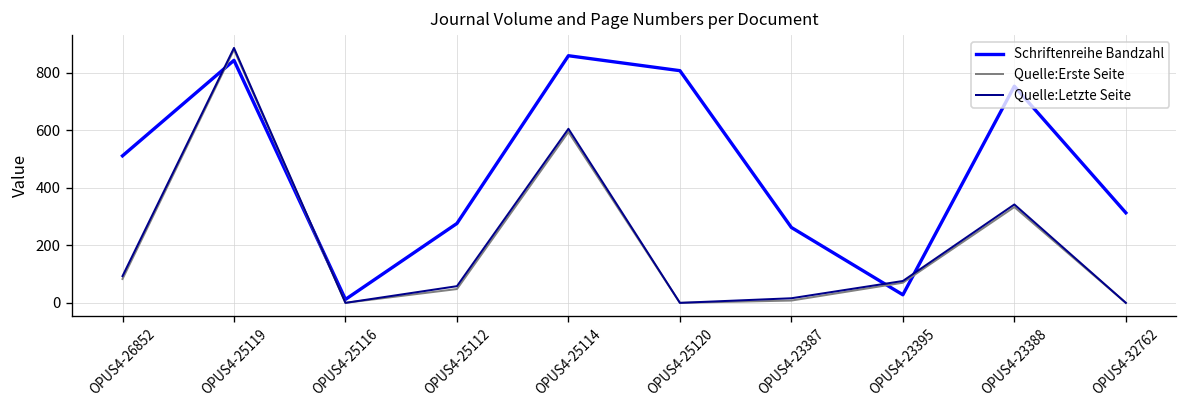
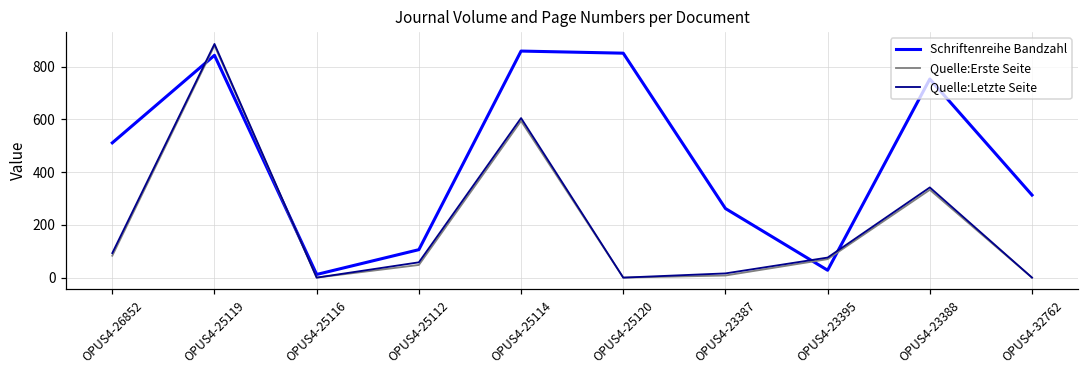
Schriftenreihe Bandzahl, OPUS4-25112: 280 -> 110
Schriftenreihe Bandzahl, OPUS4-25120: 810 -> 850
